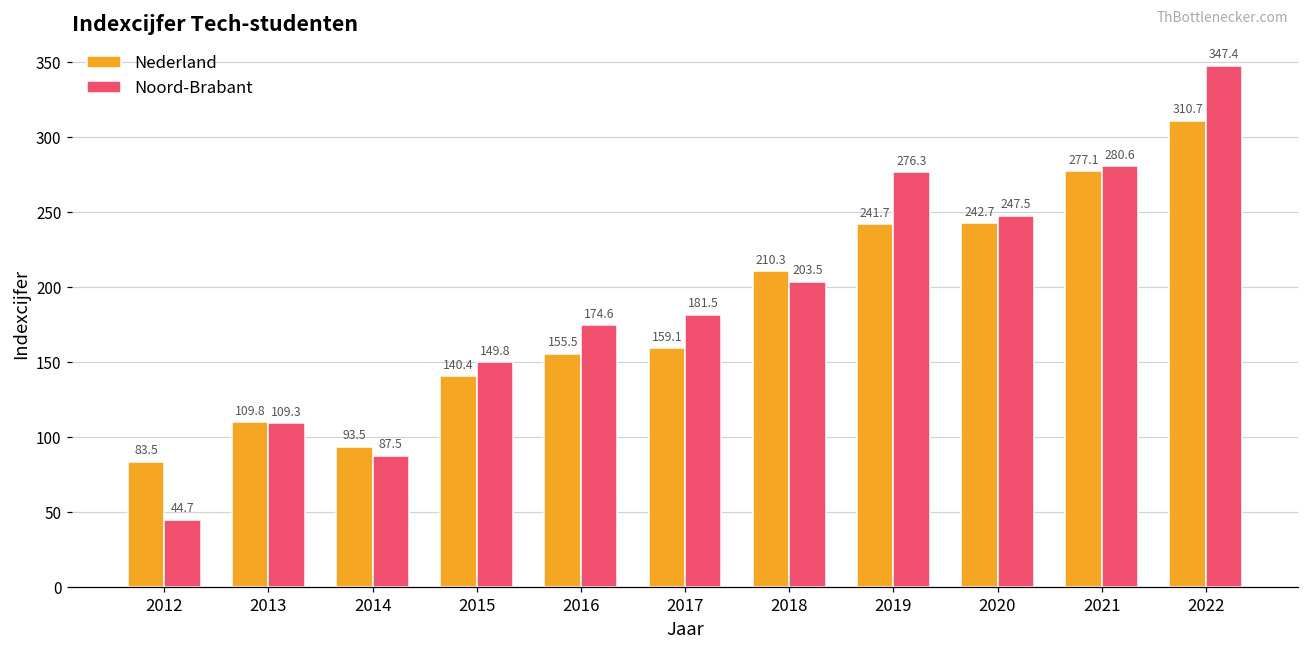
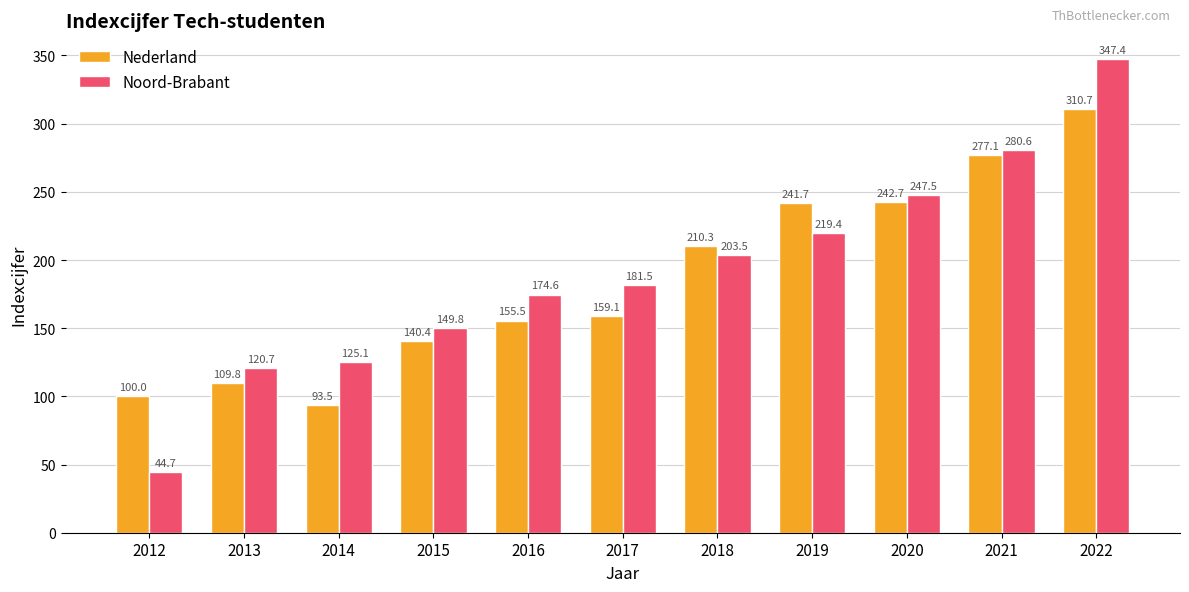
Nederland, 2012: 83.5 -> 100.0
Noord-Brabant, 2013: 109.3 -> 120.7
Noord-Brabant, 2014: 87.5 -> 125.1
Noord-Brabant, 2019: 276.3 -> 219.4
